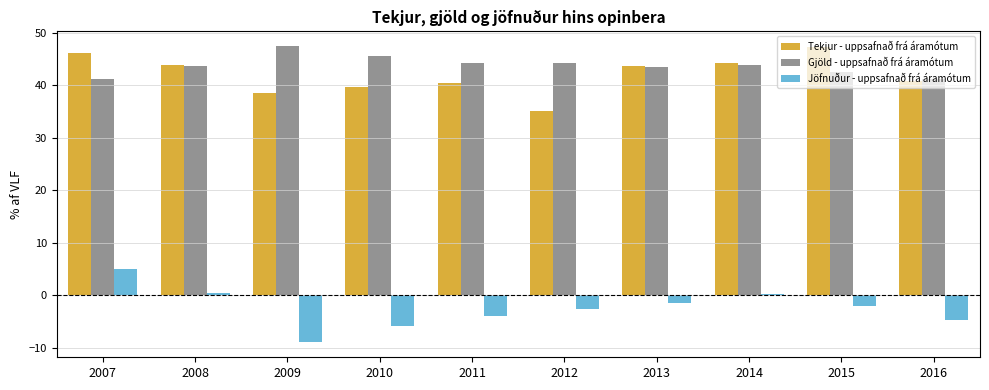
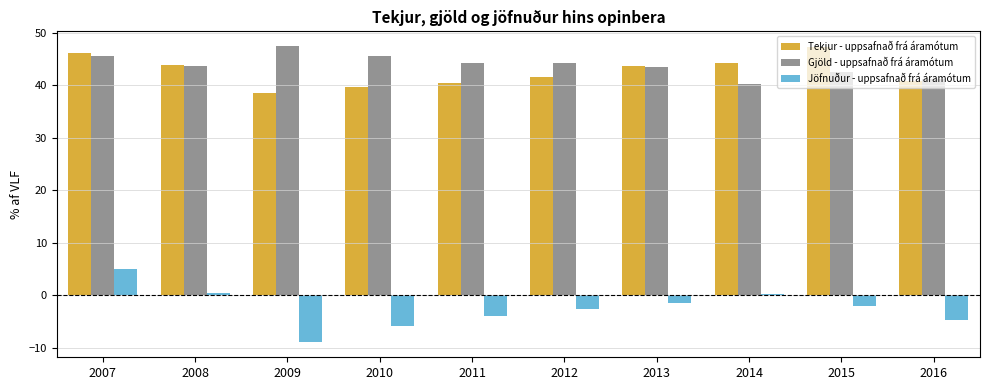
Gjöld - uppsafnað frá áramótum, 2007: 41 -> 46
Tekjur - uppsafnað frá áramótum, 2012: 35 -> 42
Gjöld - uppsafnað frá áramótum, 2014: 44 -> 40
